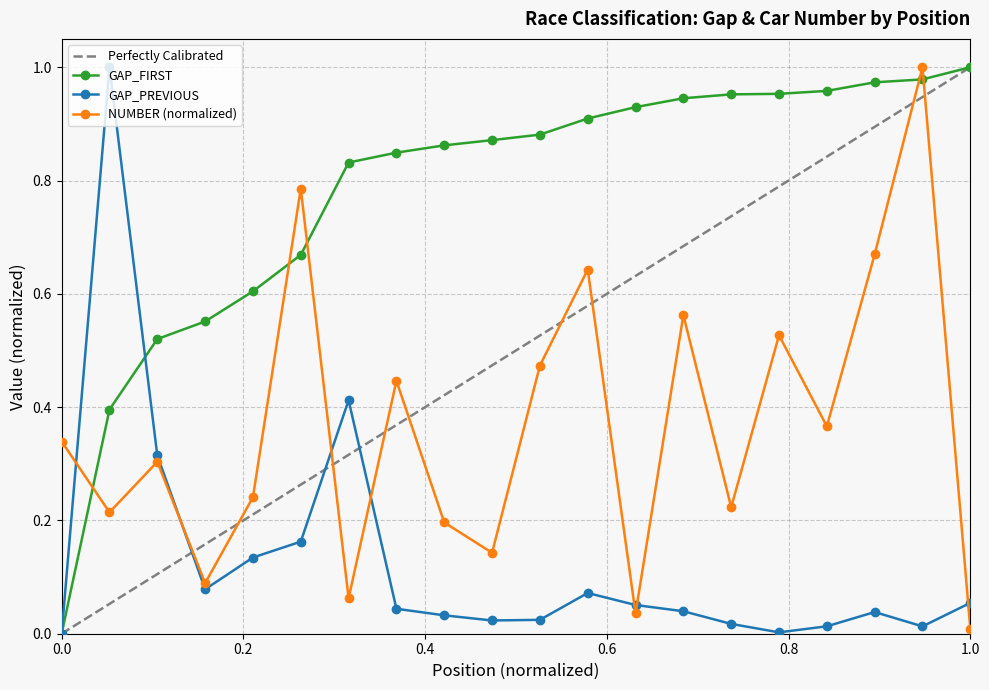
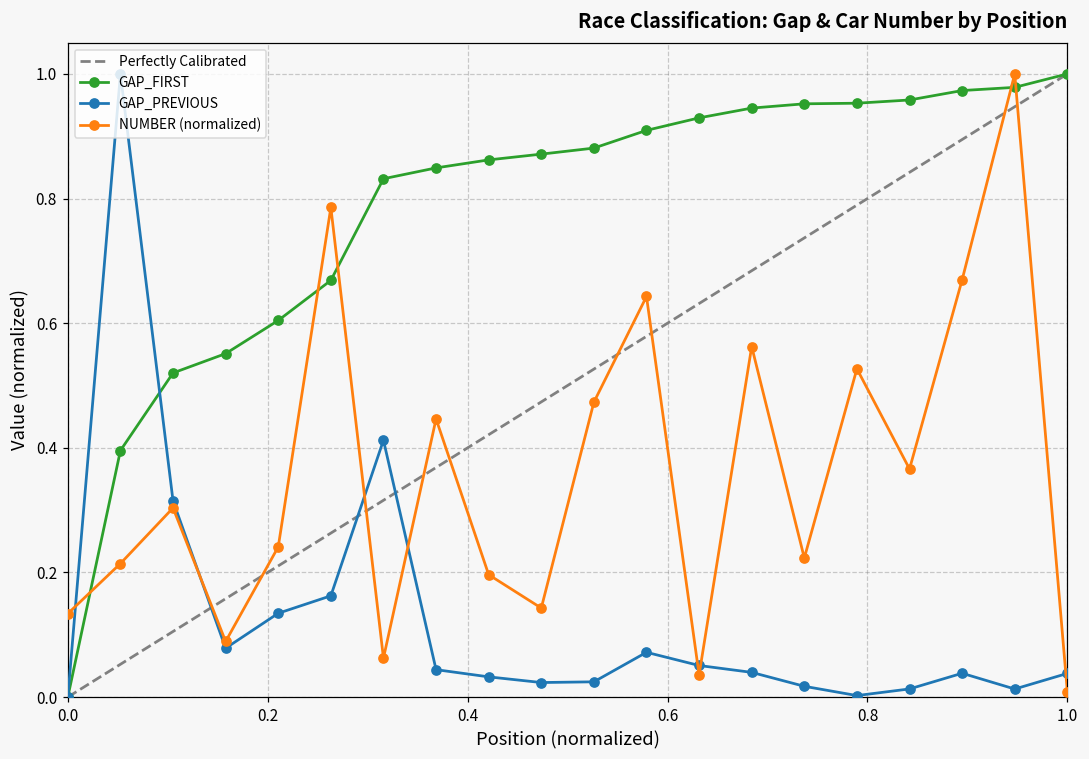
NUMBER (normalized), 0.0: 0.34 -> 0.13
GAP_PREVIOUS, 1.0: 0.05 -> 0.04
